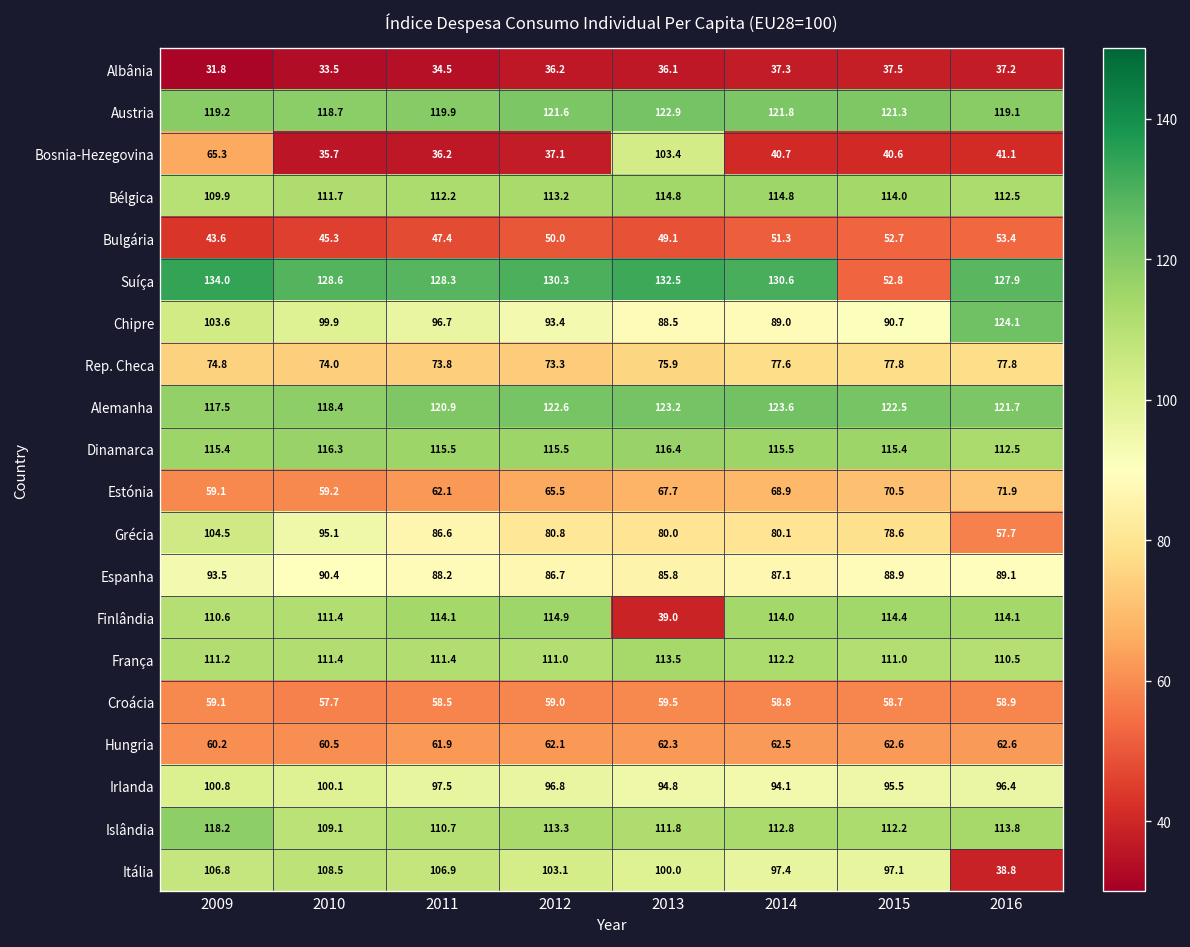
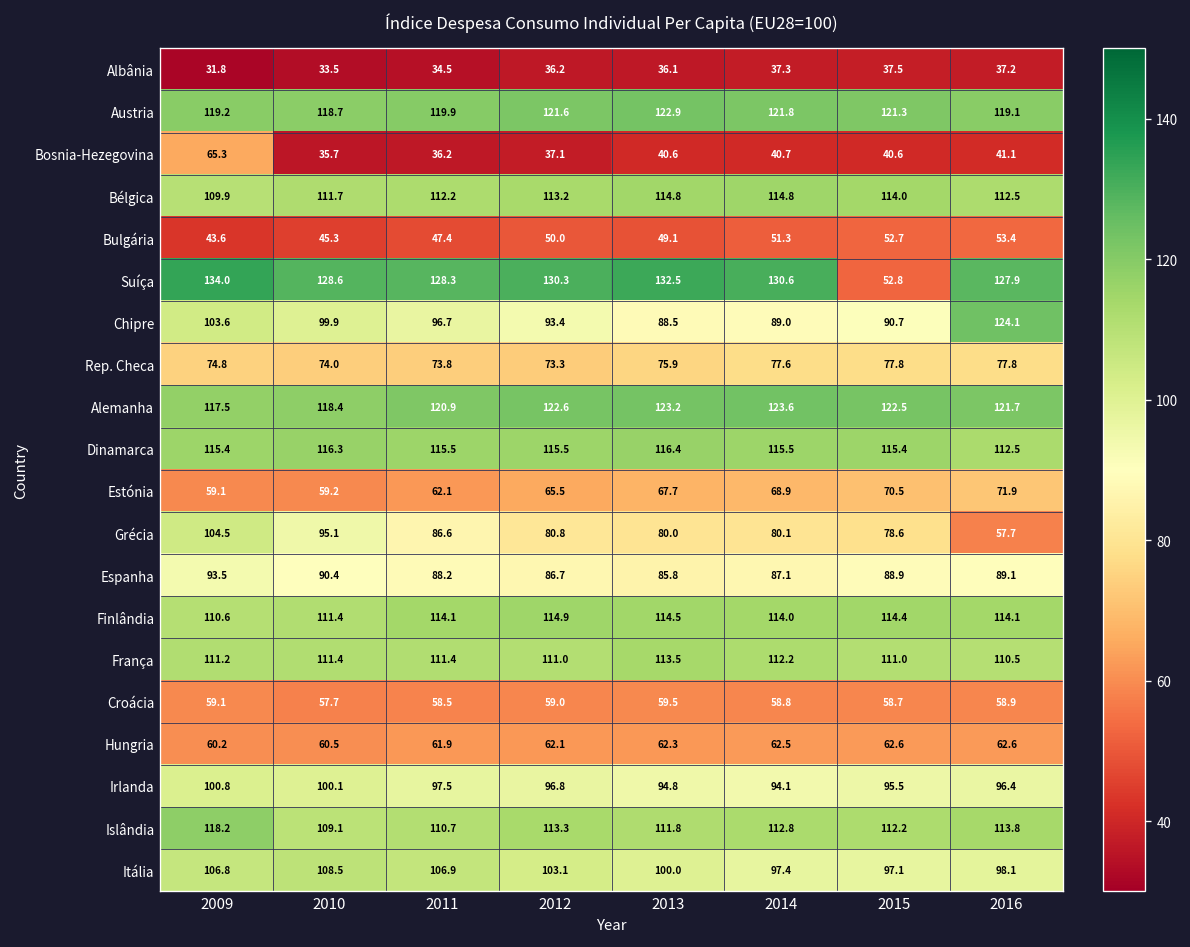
Bosnia-Hezegovina, 2013: 103.4 -> 40.6
Finlândia, 2013: 39.0 -> 114.5
Itália, 2016: 38.8 -> 98.1
